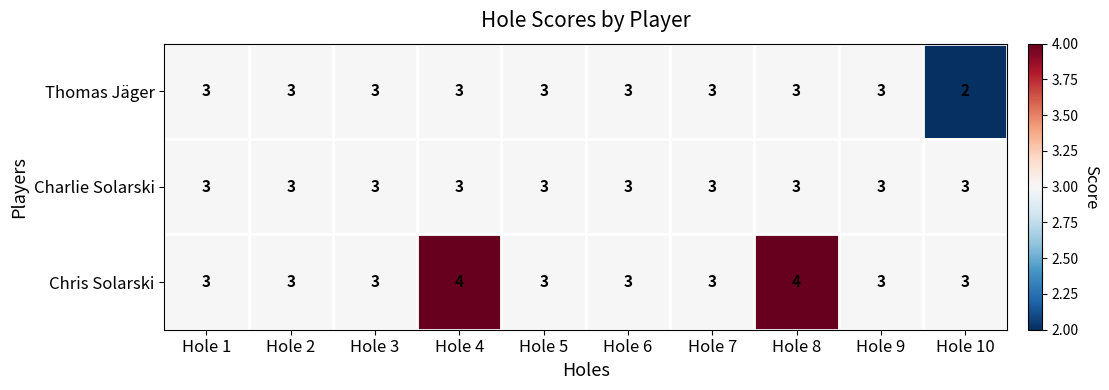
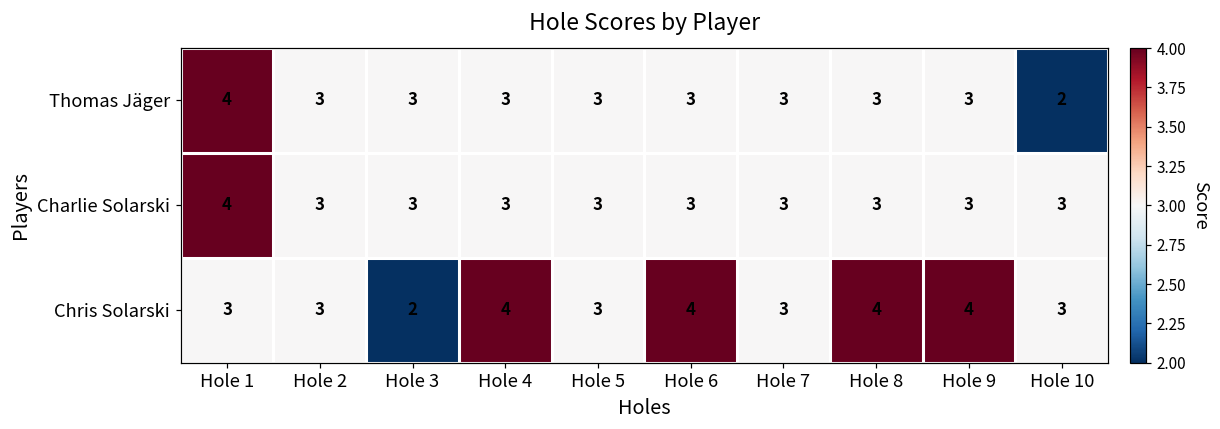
Thomas Jäger, Hole 1: 3 -> 4
Charlie Solarski, Hole 1: 3 -> 4
Chris Solarski, Hole 3: 3 -> 2
Chris Solarski, Hole 6: 3 -> 4
Chris Solarski, Hole 9: 3 -> 4
